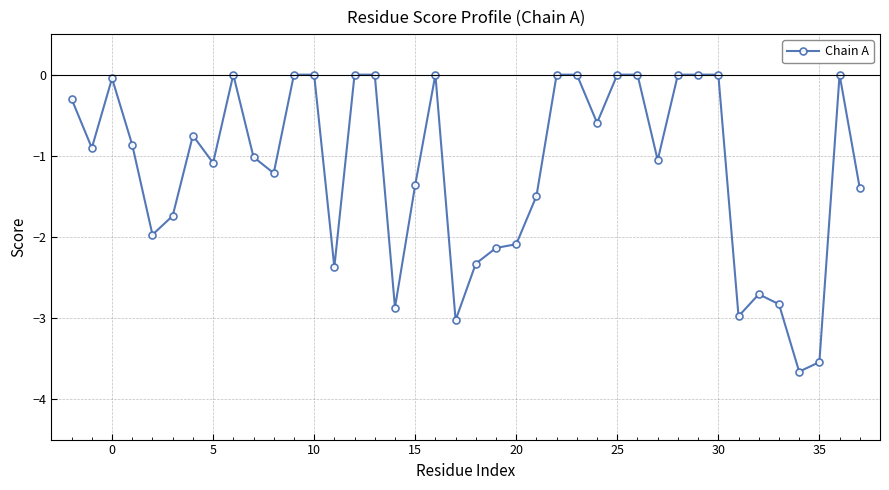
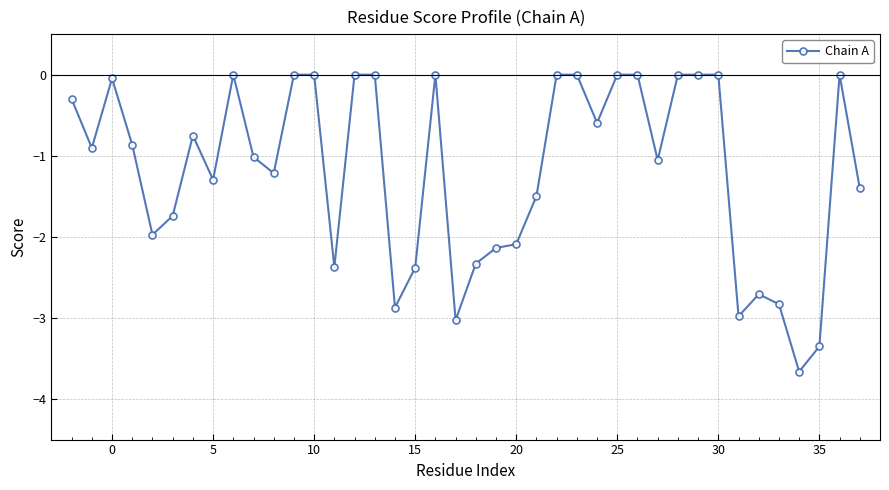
5: -1.1 -> -1.3
15: -1.4 -> -2.4
35: -3.5 -> -3.4
